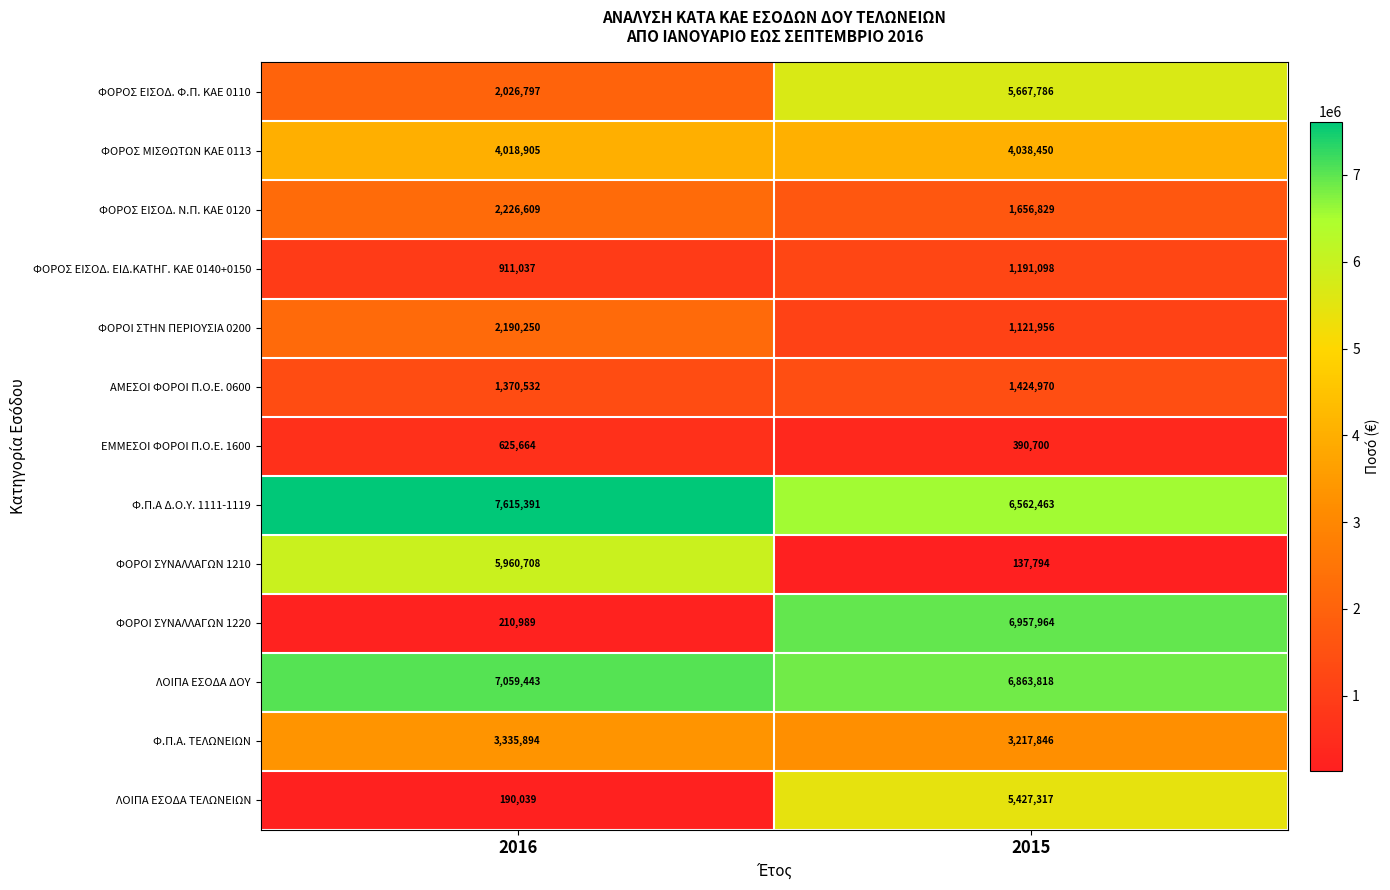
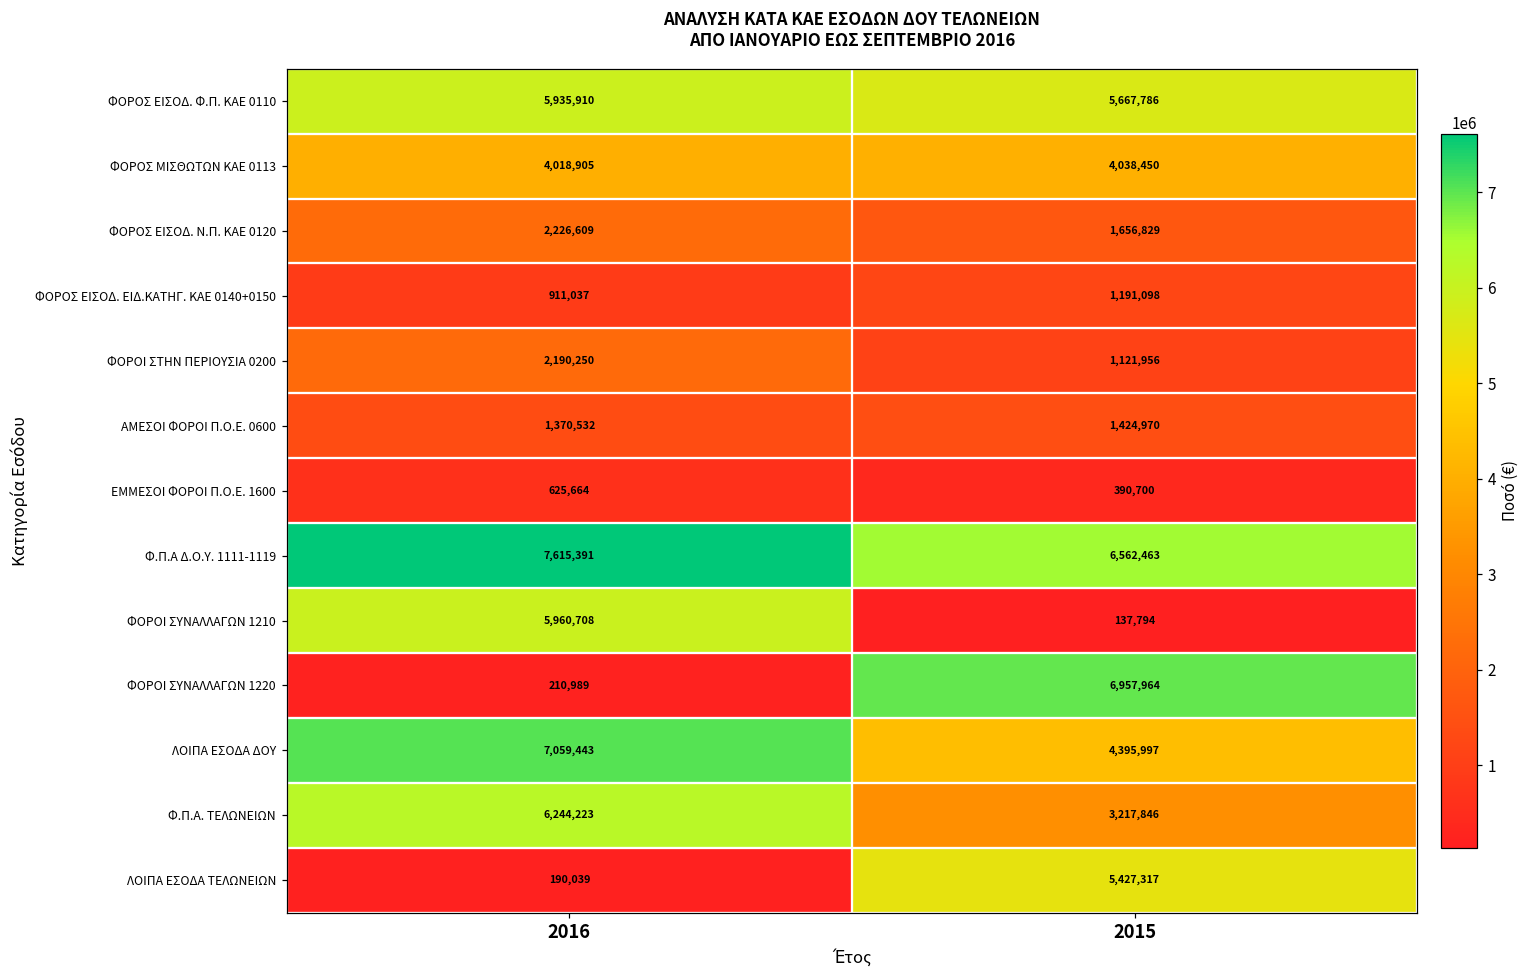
ΦΟΡΟΣ ΕΙΣΟΔ. Φ.Π. ΚΑΕ 0110, 2016: 2,026,797 -> 5,935,910
ΛΟΙΠΑ ΕΣΟΔΑ ΔΟΥ, 2015: 6,863,818 -> 4,395,997
Φ.Π.Α. ΤΕΛΩΝΕΙΩΝ, 2016: 3,335,894 -> 6,244,223
